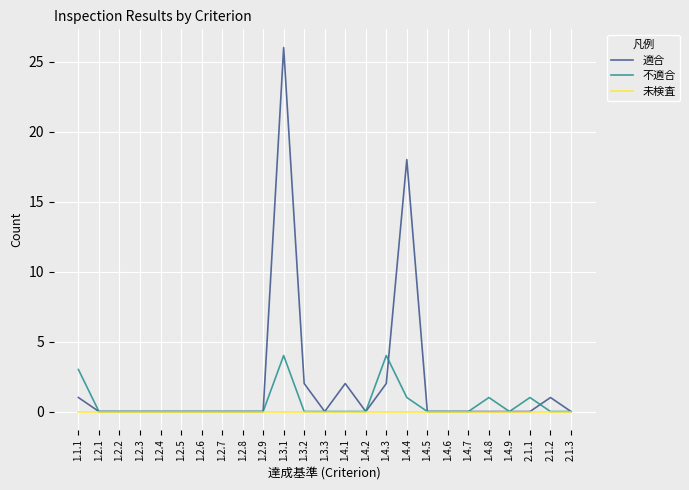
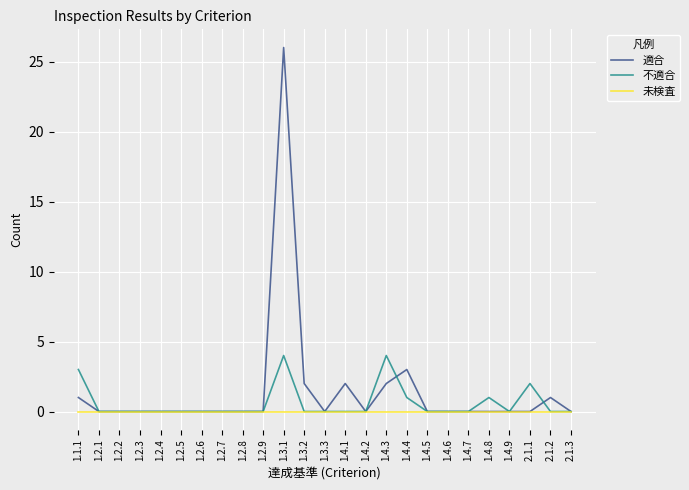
適合, 1.4.4: 18 -> 3
不適合, 2.1.1: 1 -> 2
